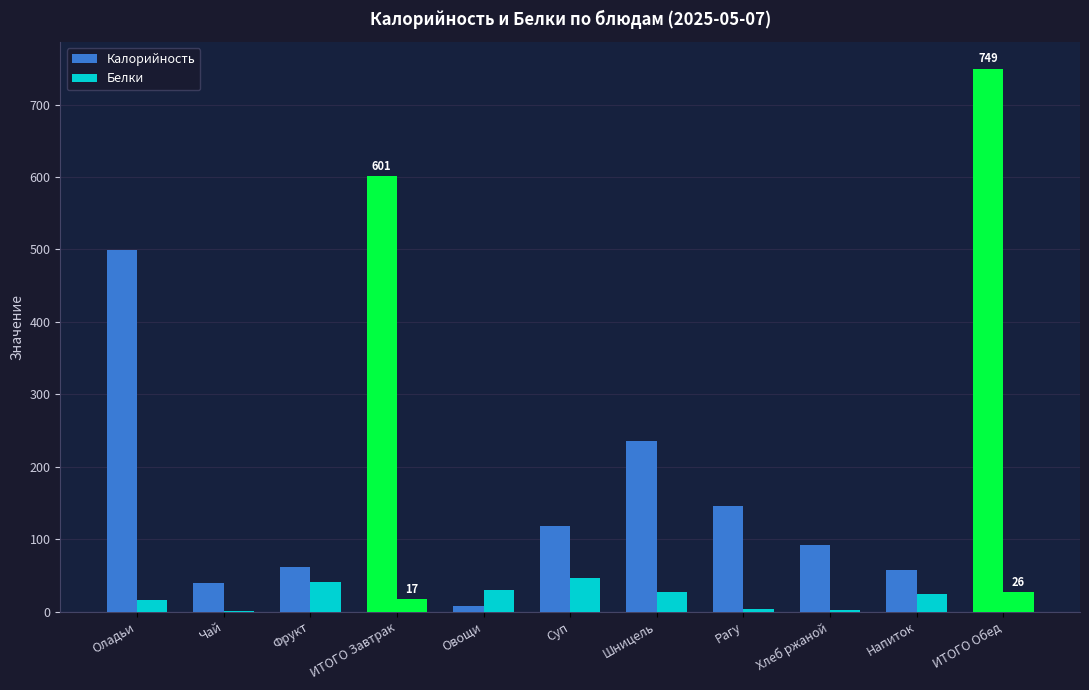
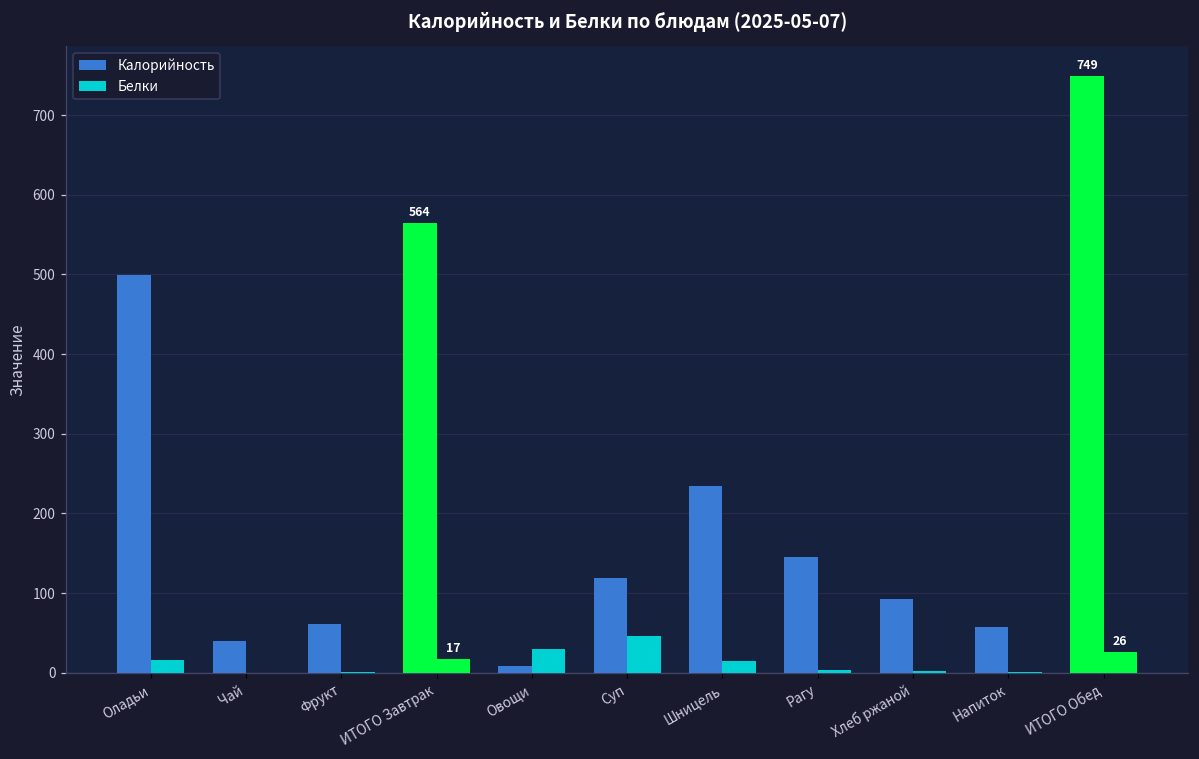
Белки, Фрукт: 40 -> 0
Калорийность, ИТОГО Завтрак: 601 -> 564
Белки, Шницель: 30 -> 10
Белки, Напиток: 20 -> 0
